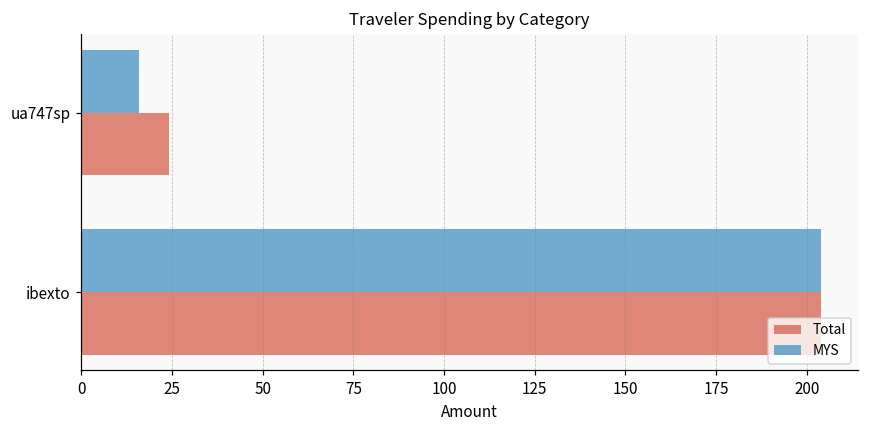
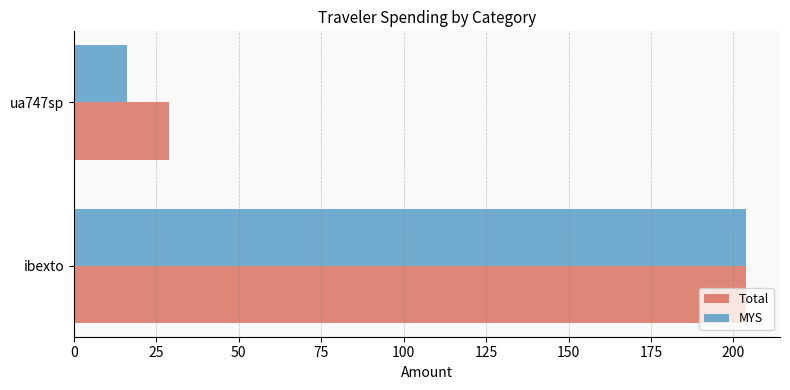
Total, ua747sp: 24 -> 29
